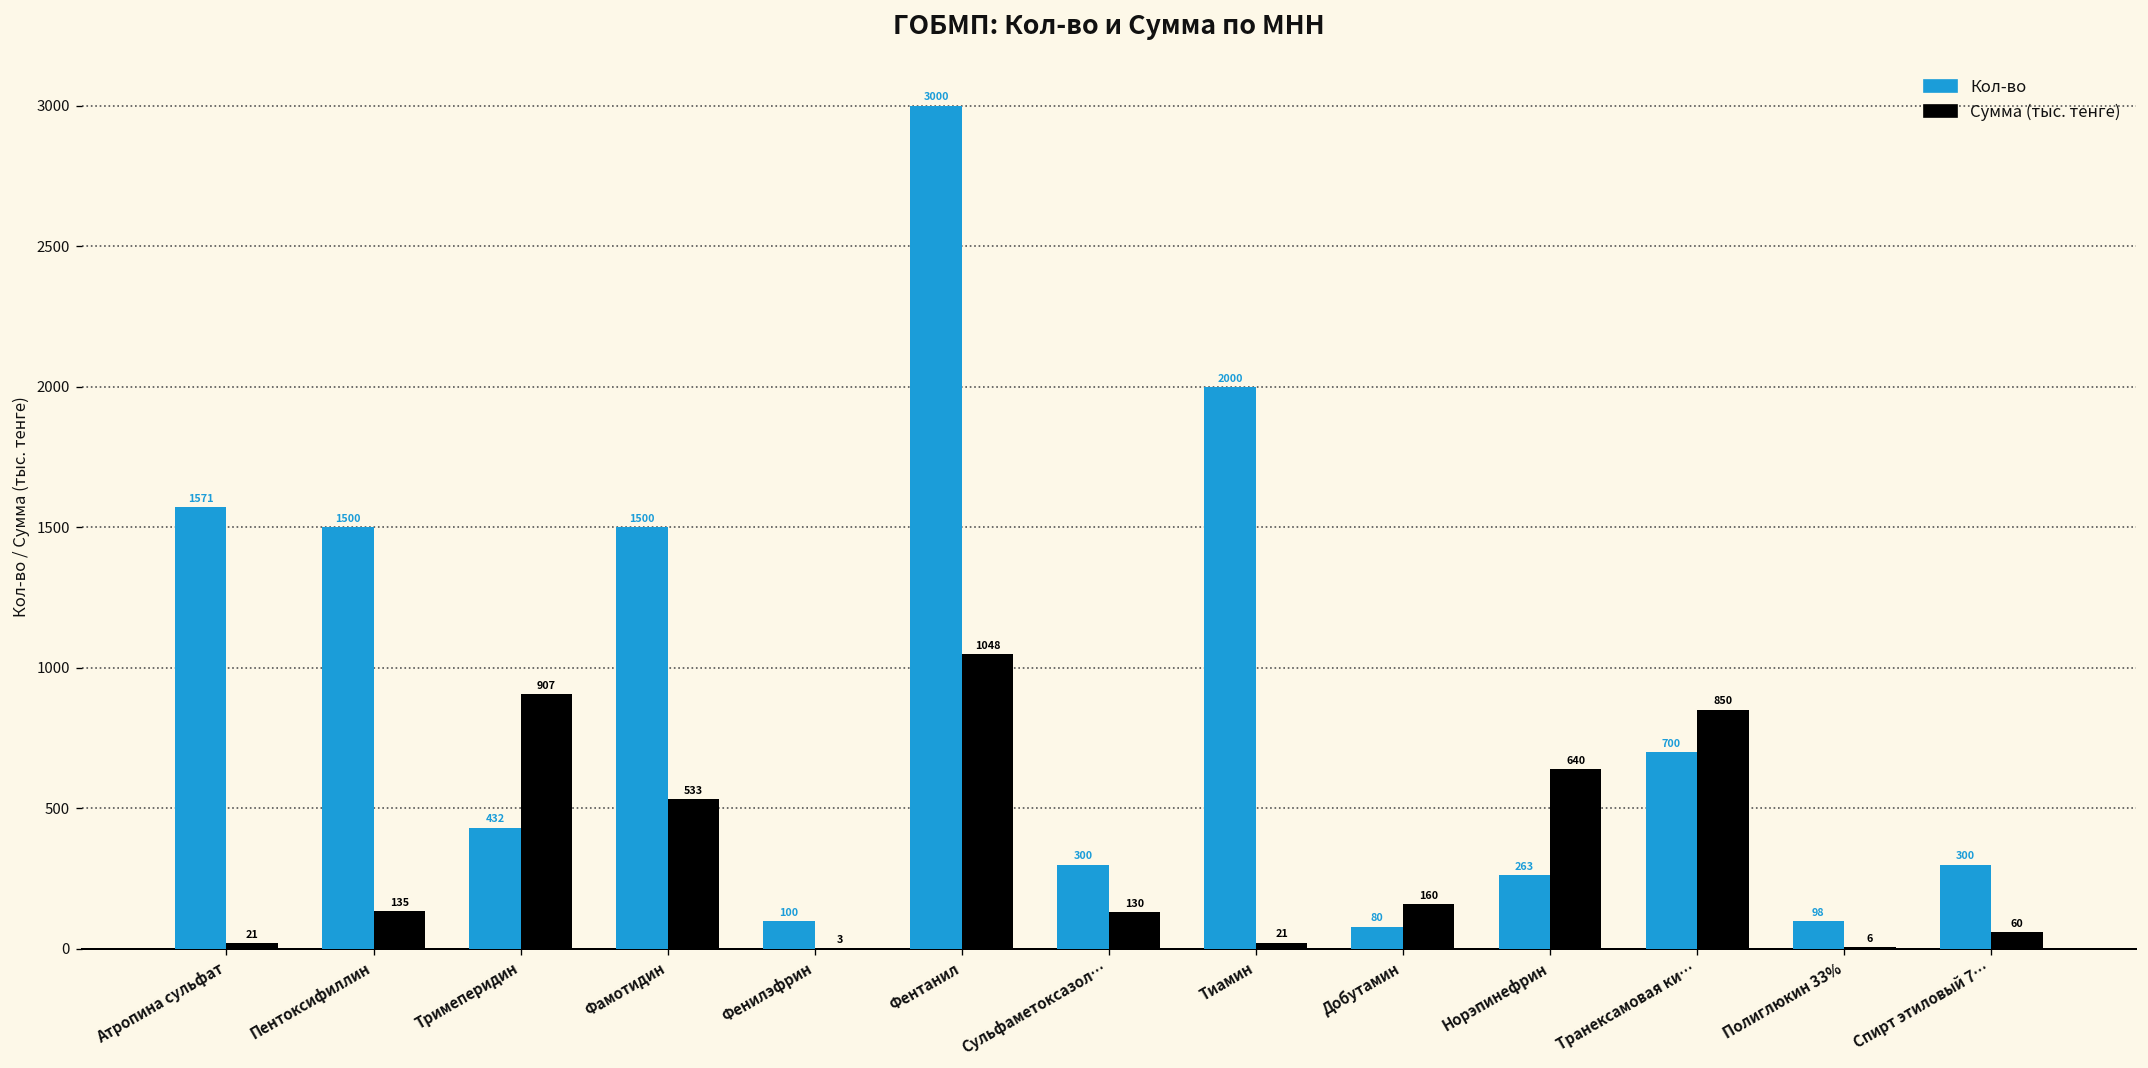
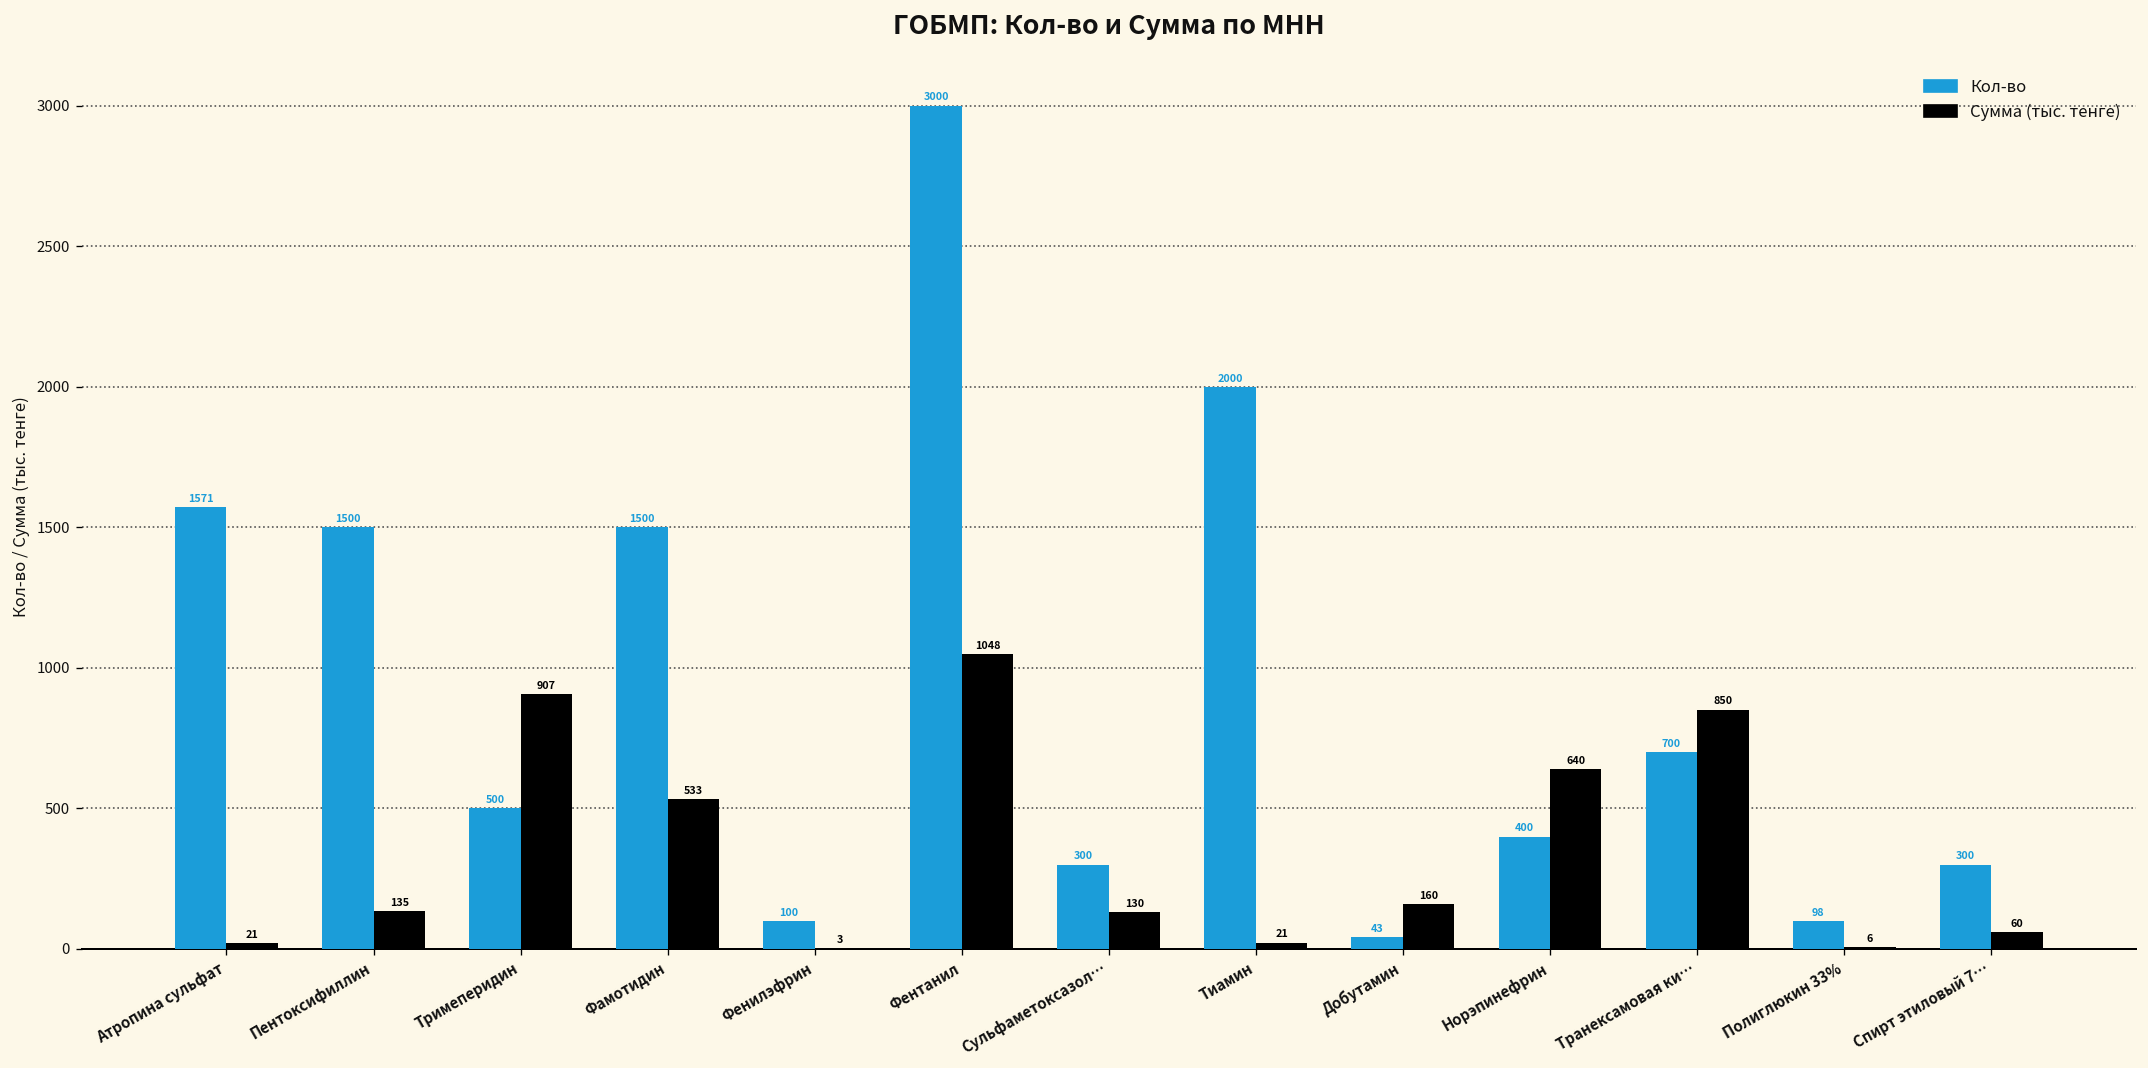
Кол-во, Тримеперидин: 432 -> 500
Кол-во, Добутамин: 80 -> 43
Кол-во, Норэпинефрин: 263 -> 400
